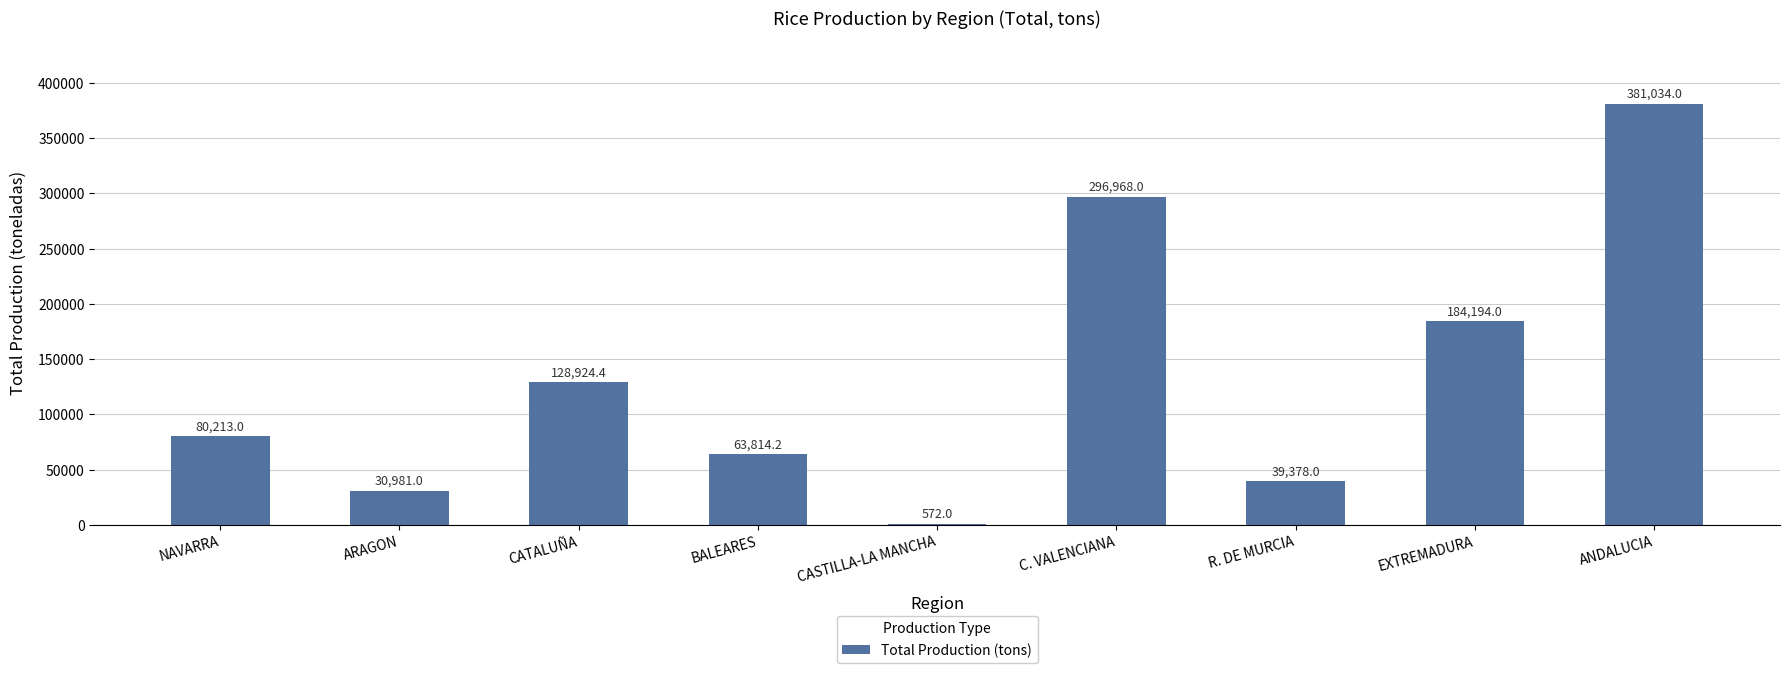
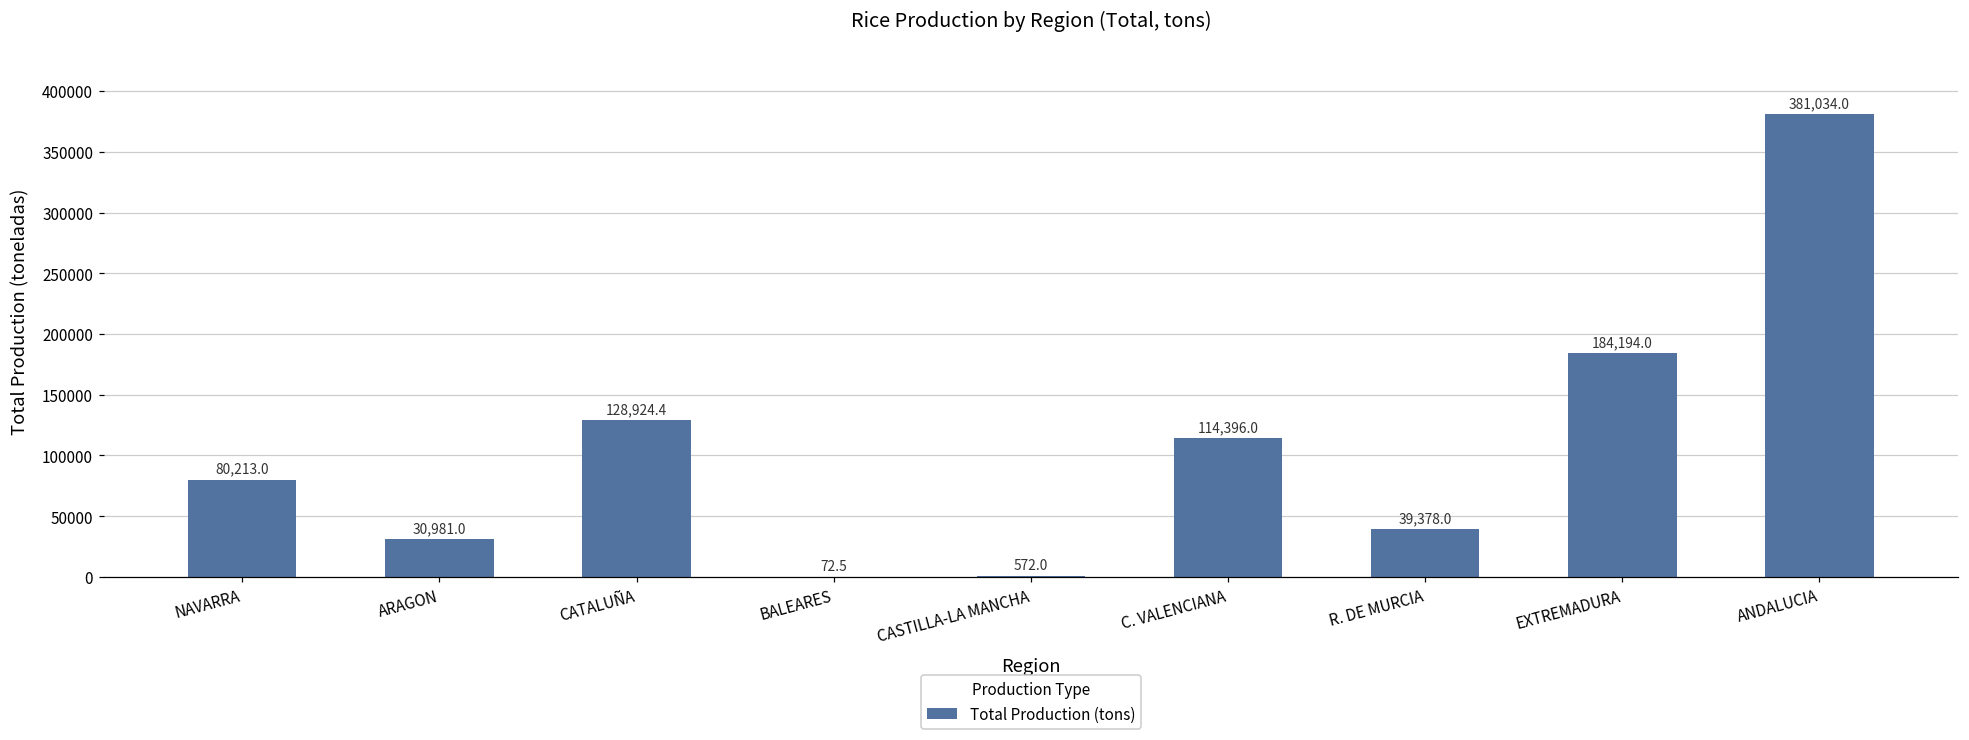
BALEARES: 63,814.2 -> 72.5
C. VALENCIANA: 296,968.0 -> 114,396.0
